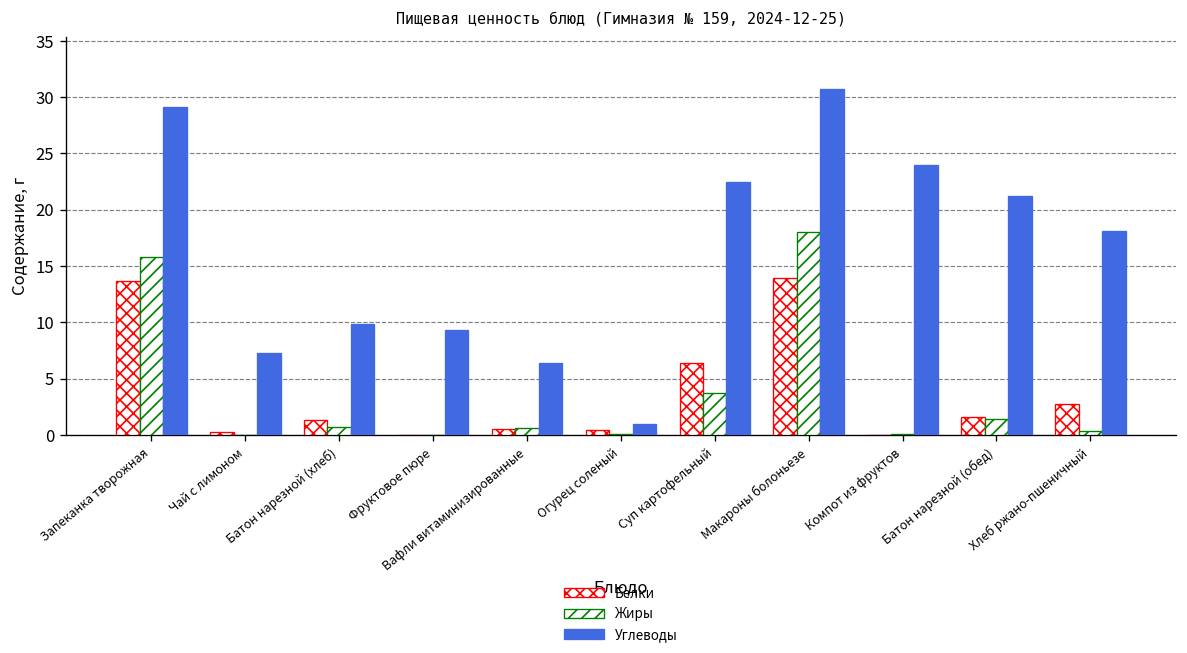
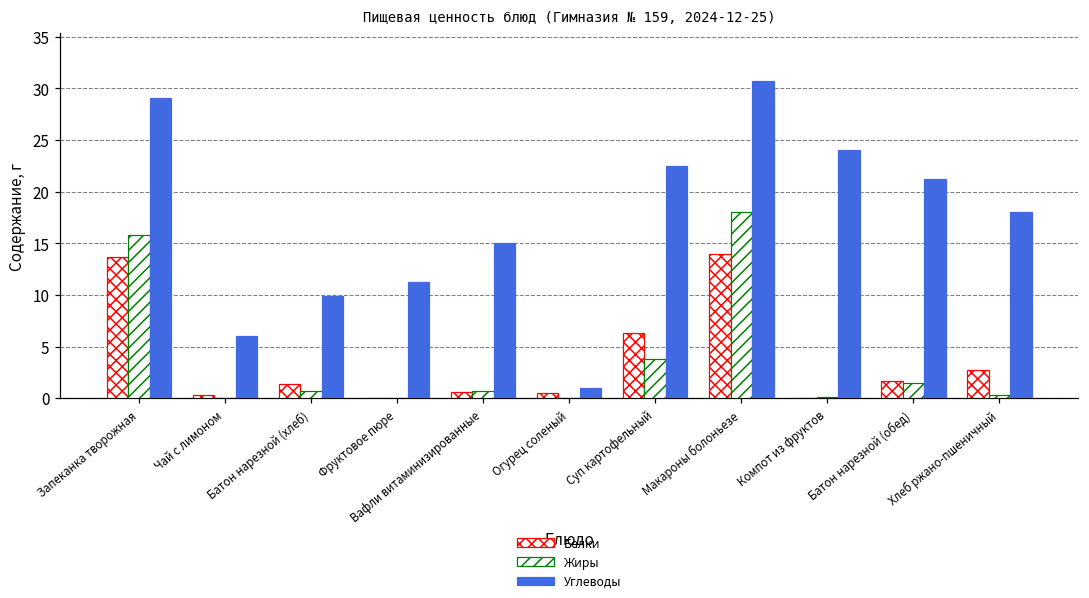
Углеводы, Чай с лимоном: 7 -> 6
Углеводы, Фруктовое пюре: 9 -> 11
Углеводы, Вафли витаминизированные: 6 -> 15
